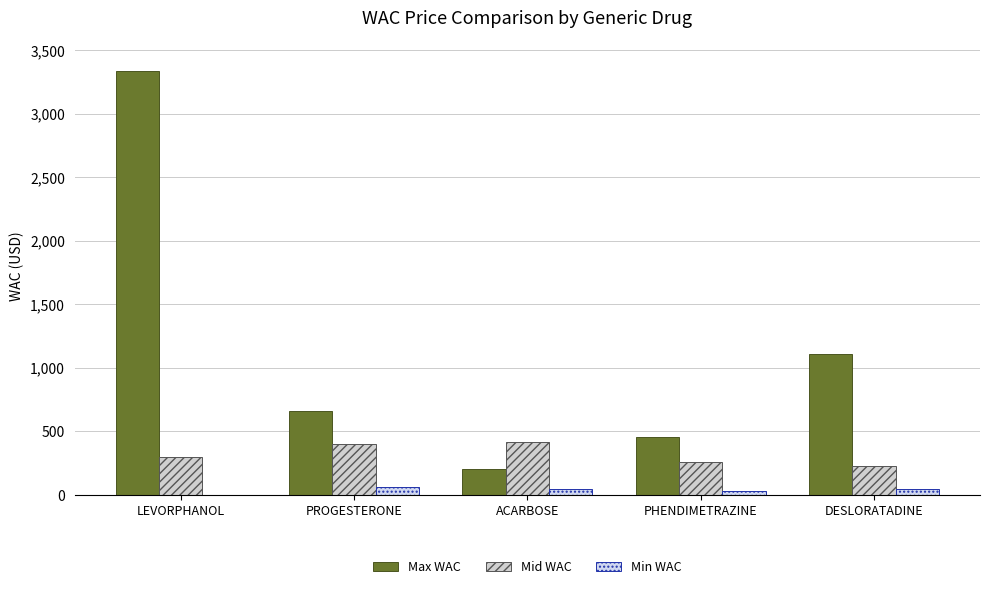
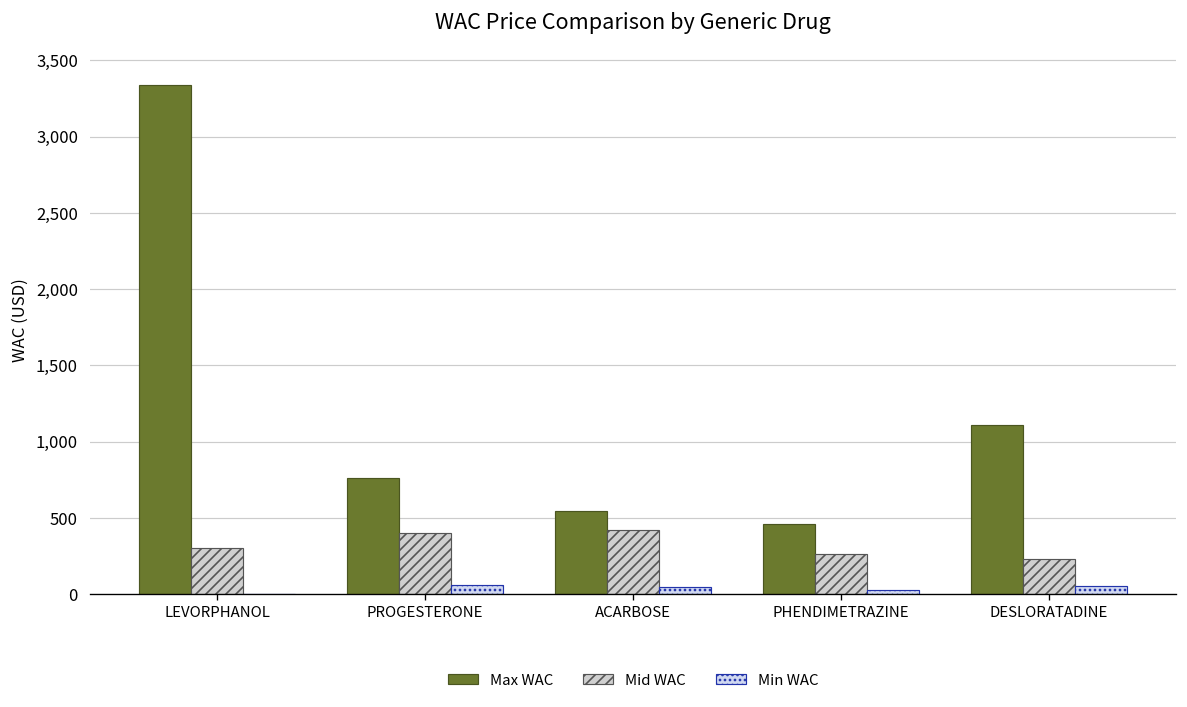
Max WAC, PROGESTERONE: 660 -> 760
Max WAC, ACARBOSE: 200 -> 540
